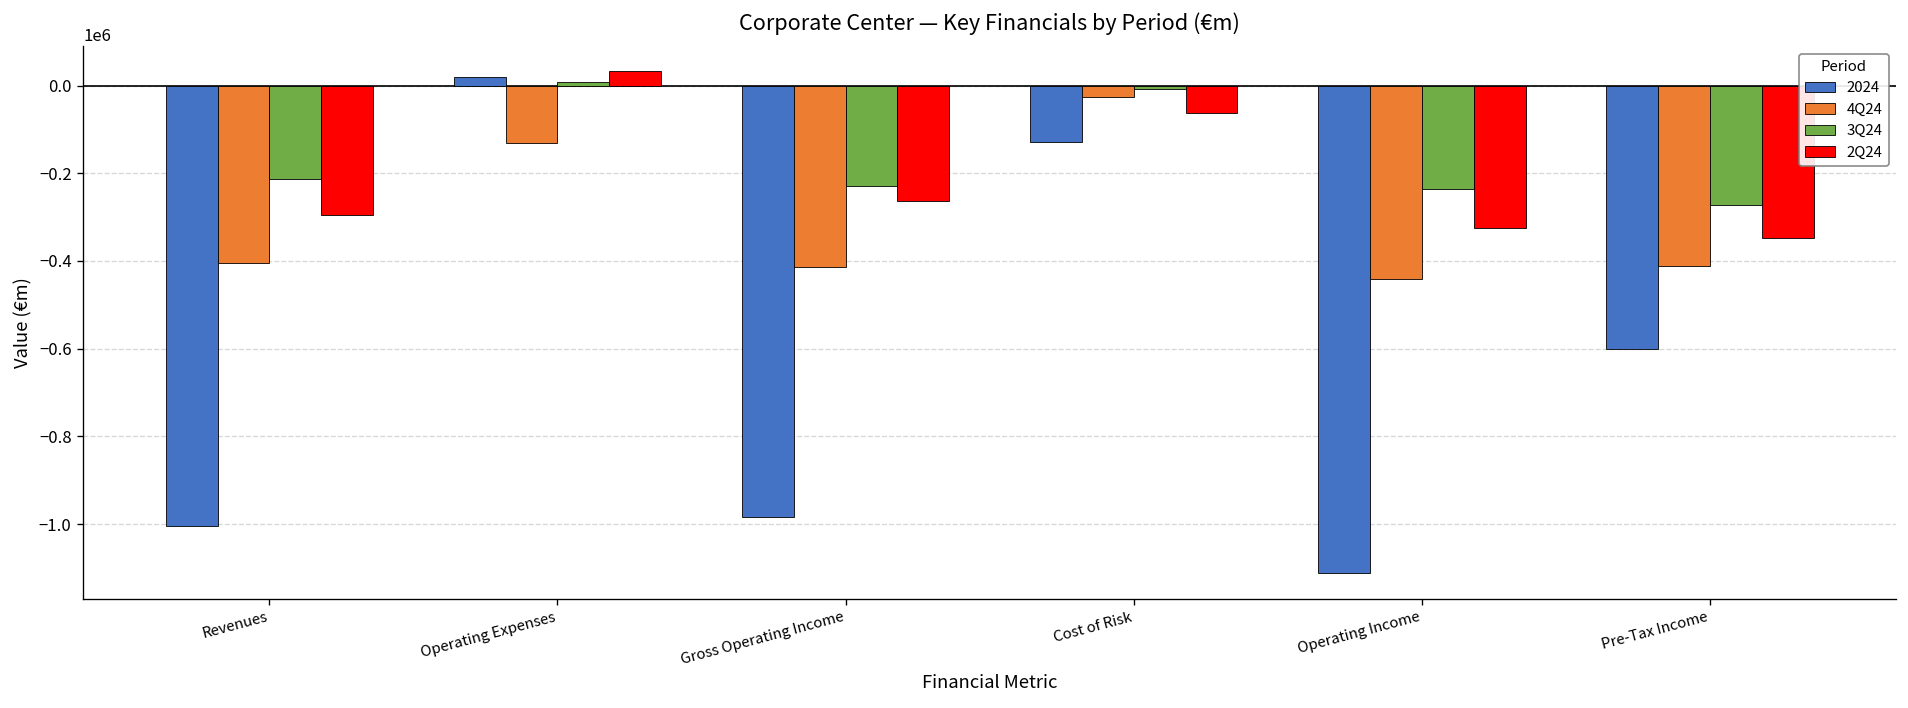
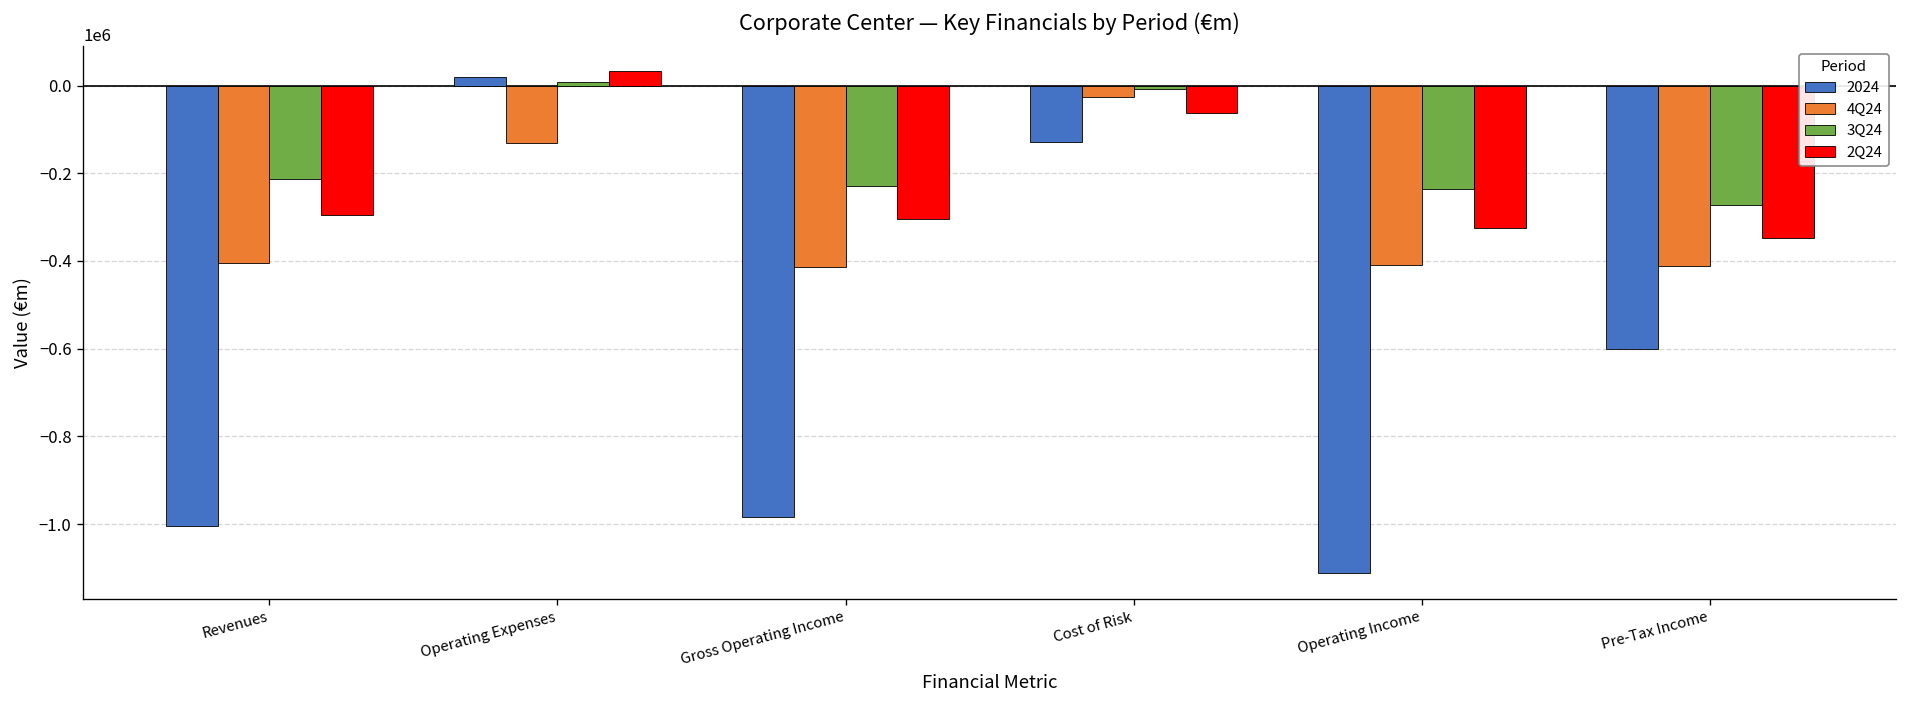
2Q24, Gross Operating Income: -260000 -> -310000
4Q24, Operating Income: -440000 -> -410000
